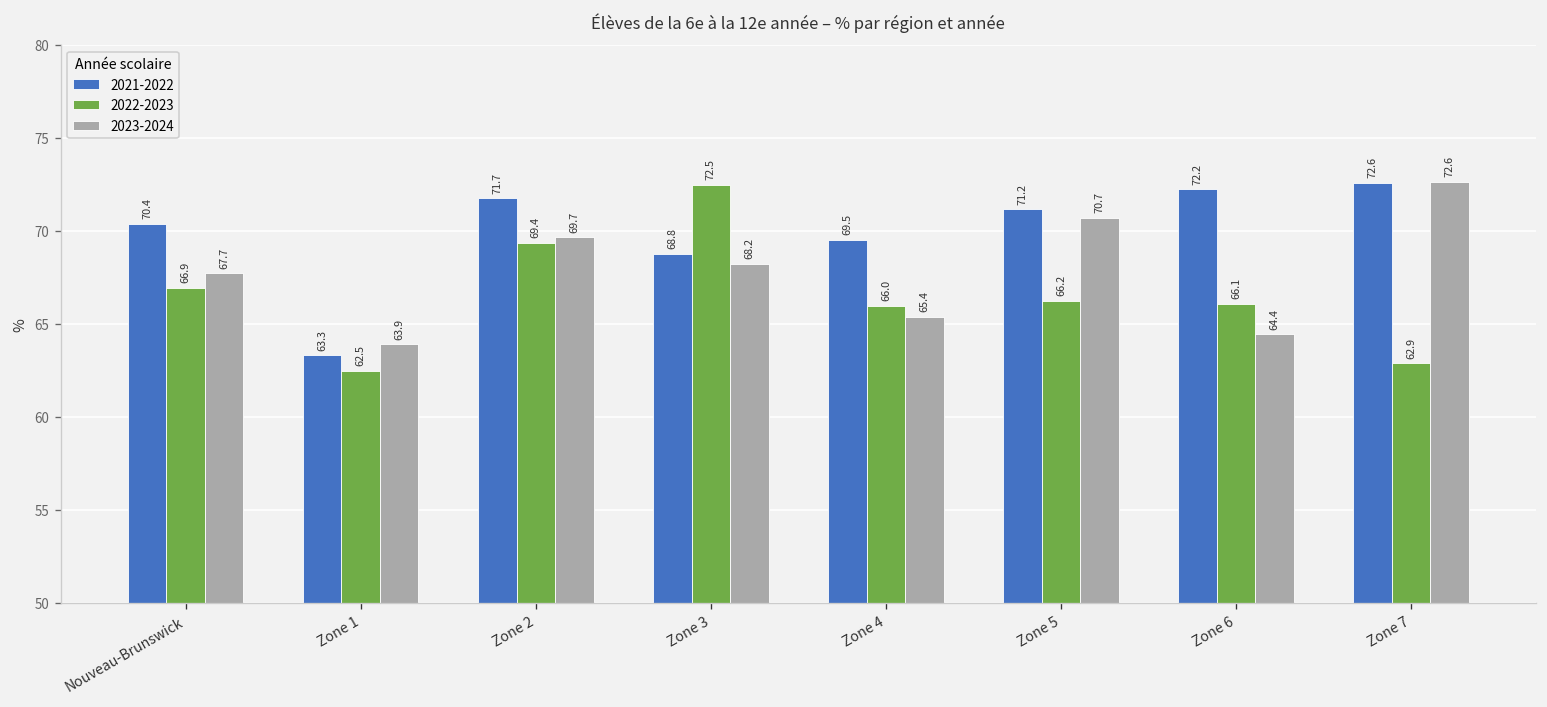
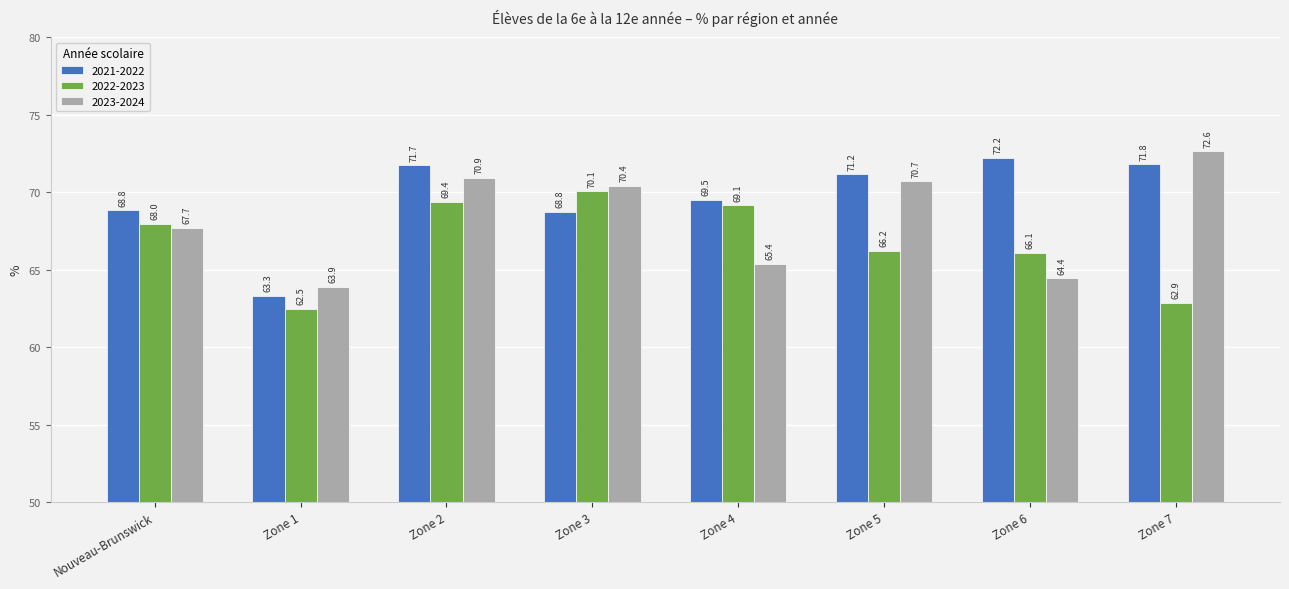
2021-2022, Nouveau-Brunswick: 70.4 -> 68.8
2022-2023, Nouveau-Brunswick: 66.9 -> 68.0
2023-2024, Zone 2: 69.7 -> 70.9
2022-2023, Zone 3: 72.5 -> 70.1
2023-2024, Zone 3: 68.2 -> 70.4
2022-2023, Zone 4: 66.0 -> 69.1
2021-2022, Zone 7: 72.6 -> 71.8
